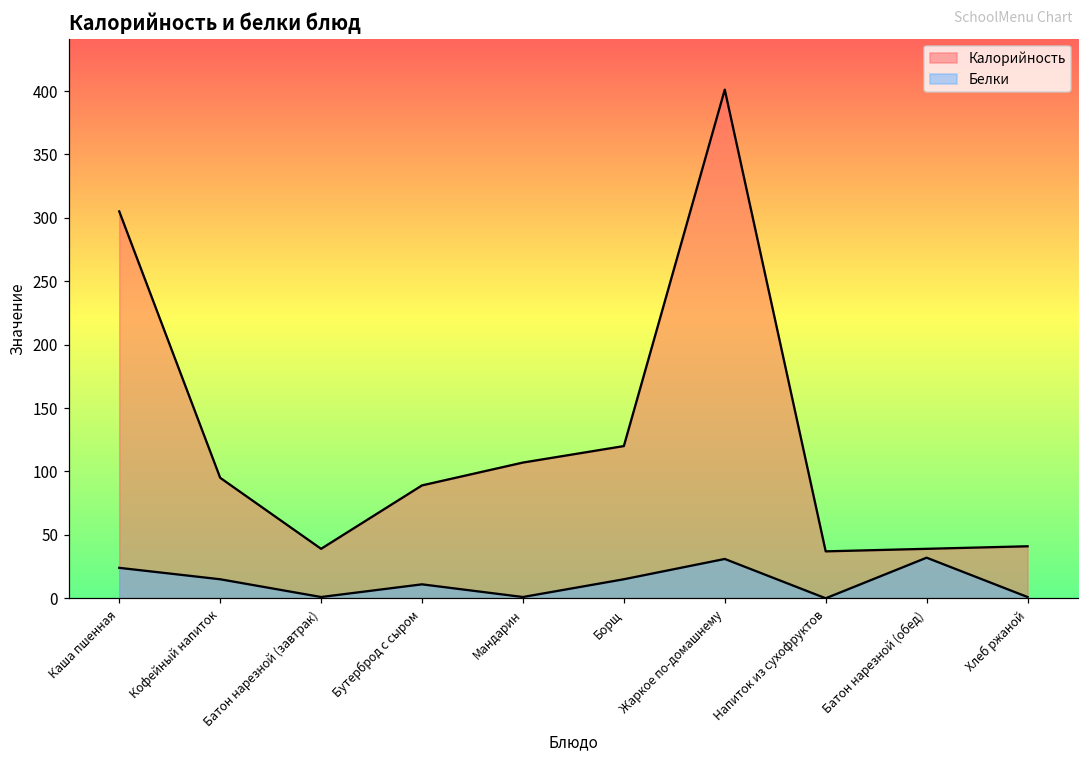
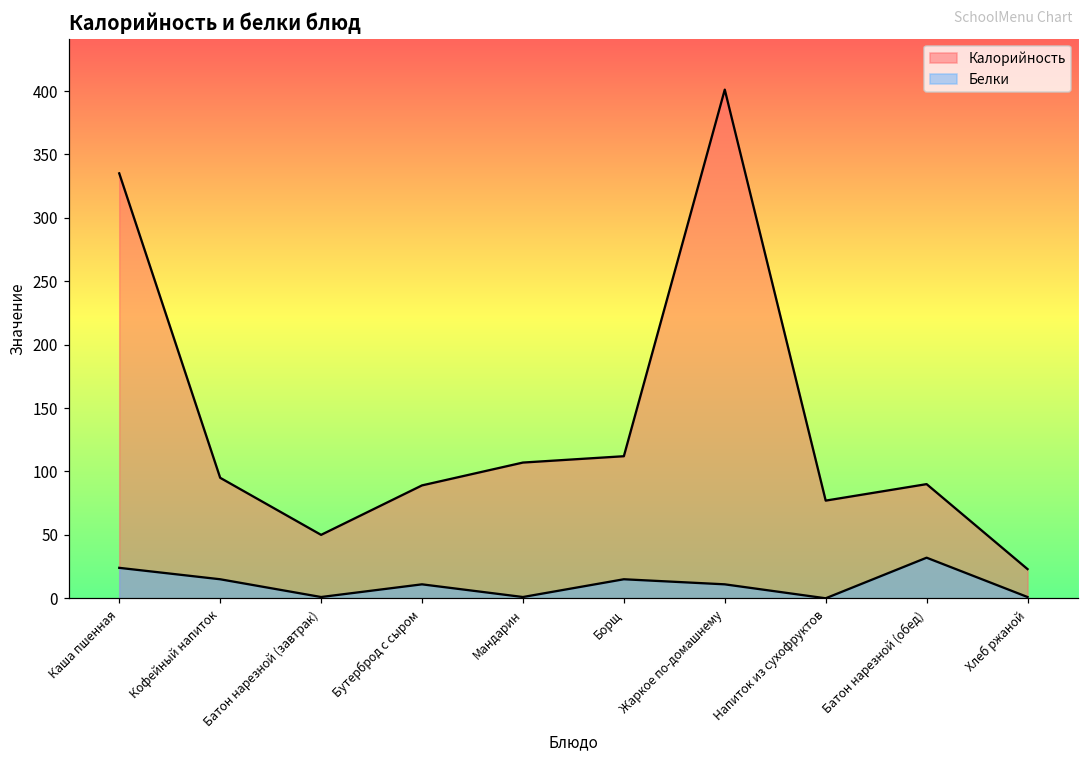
Калорийность, Каша пшенная: 305 -> 335
Калорийность, Батон нарезной (завтрак): 39 -> 50
Калорийность, Борщ: 120 -> 112
Белки, Жаркое по-домашнему: 31 -> 11
Калорийность, Напиток из сухофруктов: 37 -> 77
Калорийность, Батон нарезной (обед): 39 -> 90
Калорийность, Хлеб ржаной: 41 -> 23
